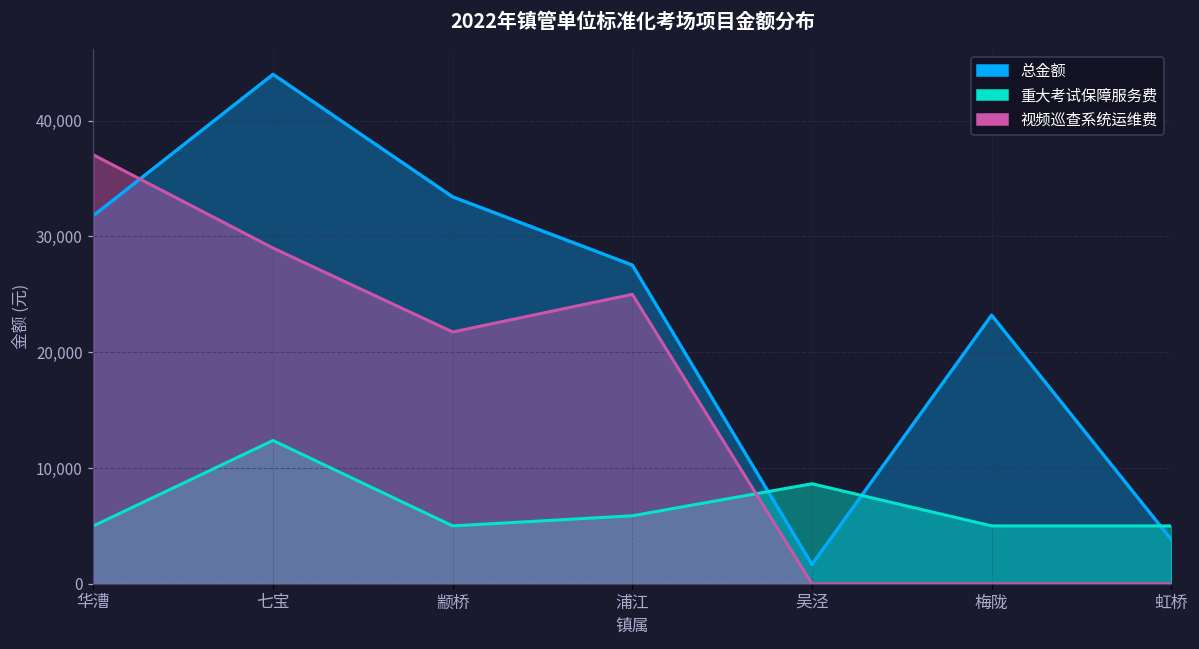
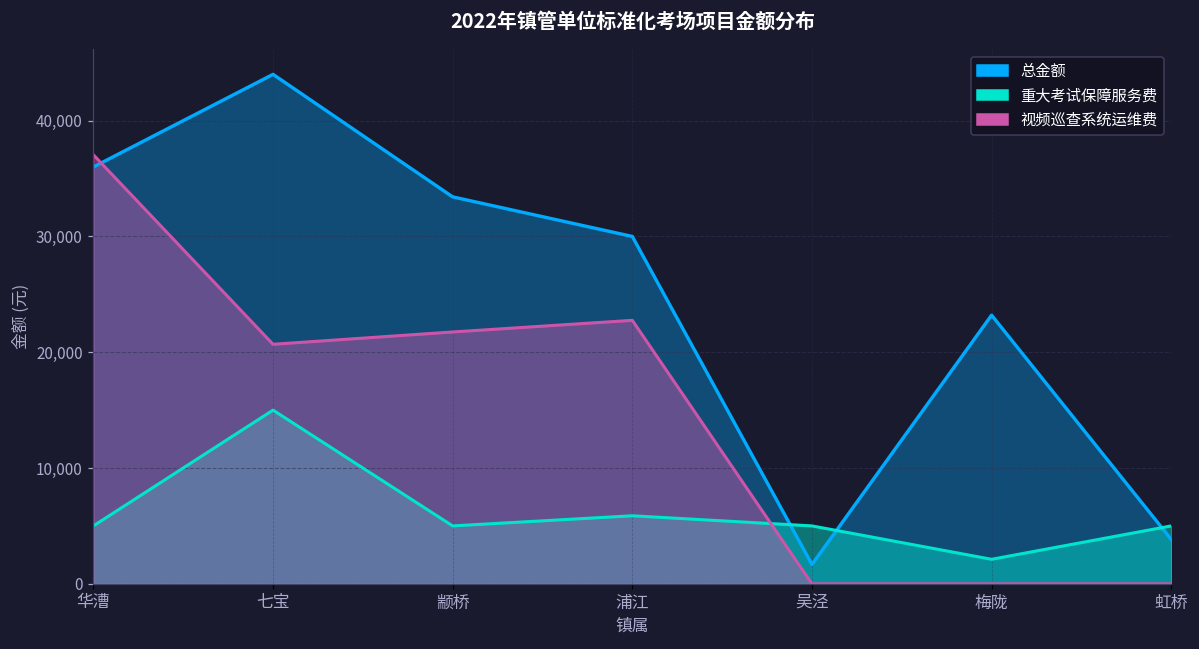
总金额, 华漕: 31,800 -> 36,000
重大考试保障服务费, 七宝: 12,400 -> 15,000
视频巡查系统运维费, 七宝: 29,000 -> 20,700
总金额, 浦江: 27,500 -> 30,000
视频巡查系统运维费, 浦江: 25,000 -> 22,800
重大考试保障服务费, 吴泾: 8,600 -> 5,000
重大考试保障服务费, 梅陇: 5,000 -> 2,100
